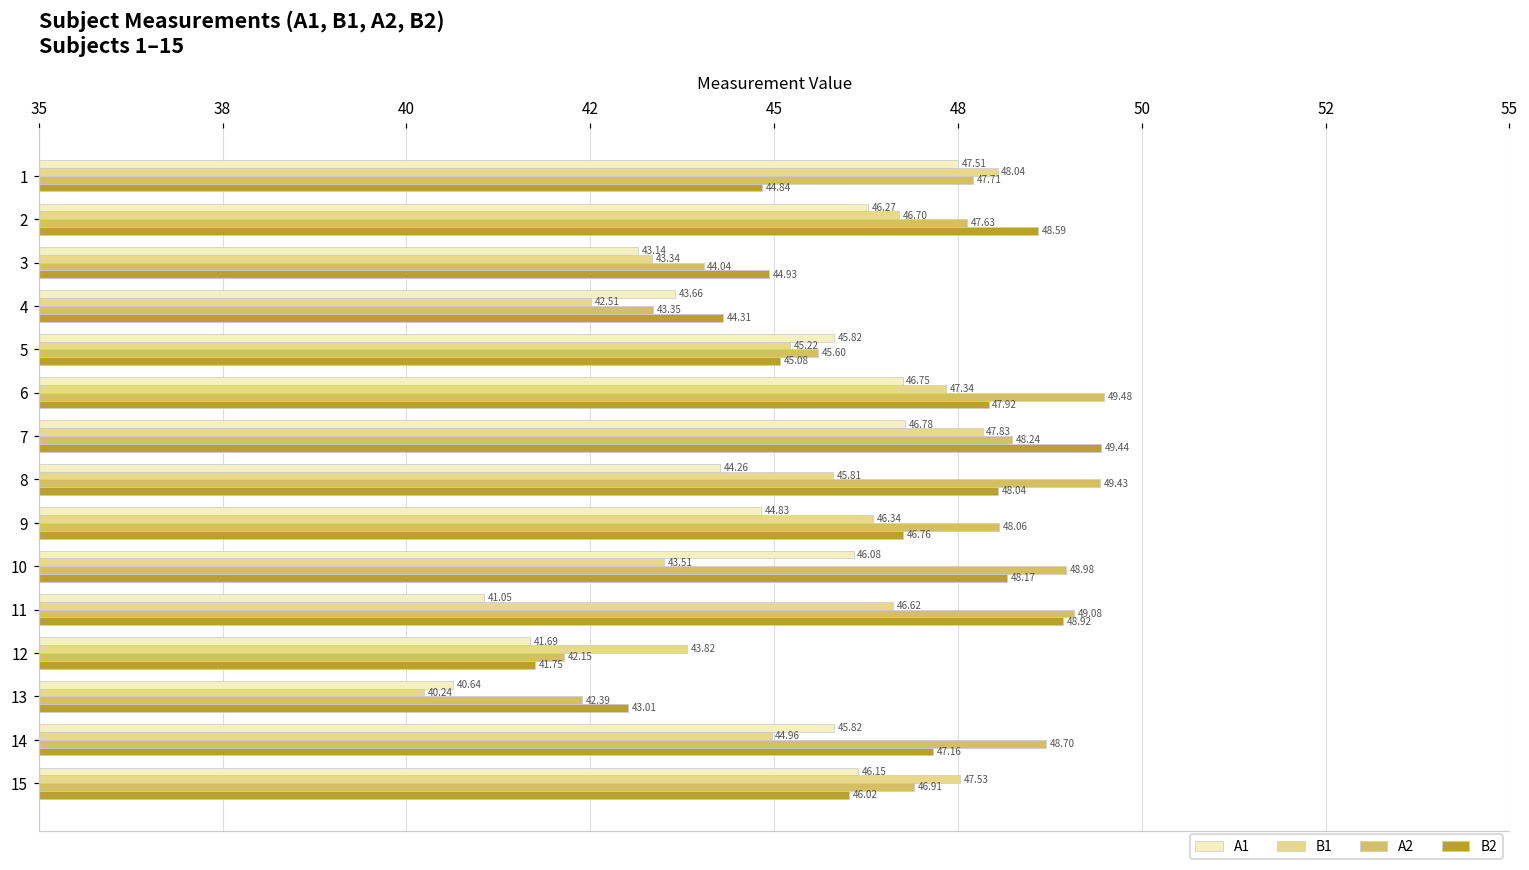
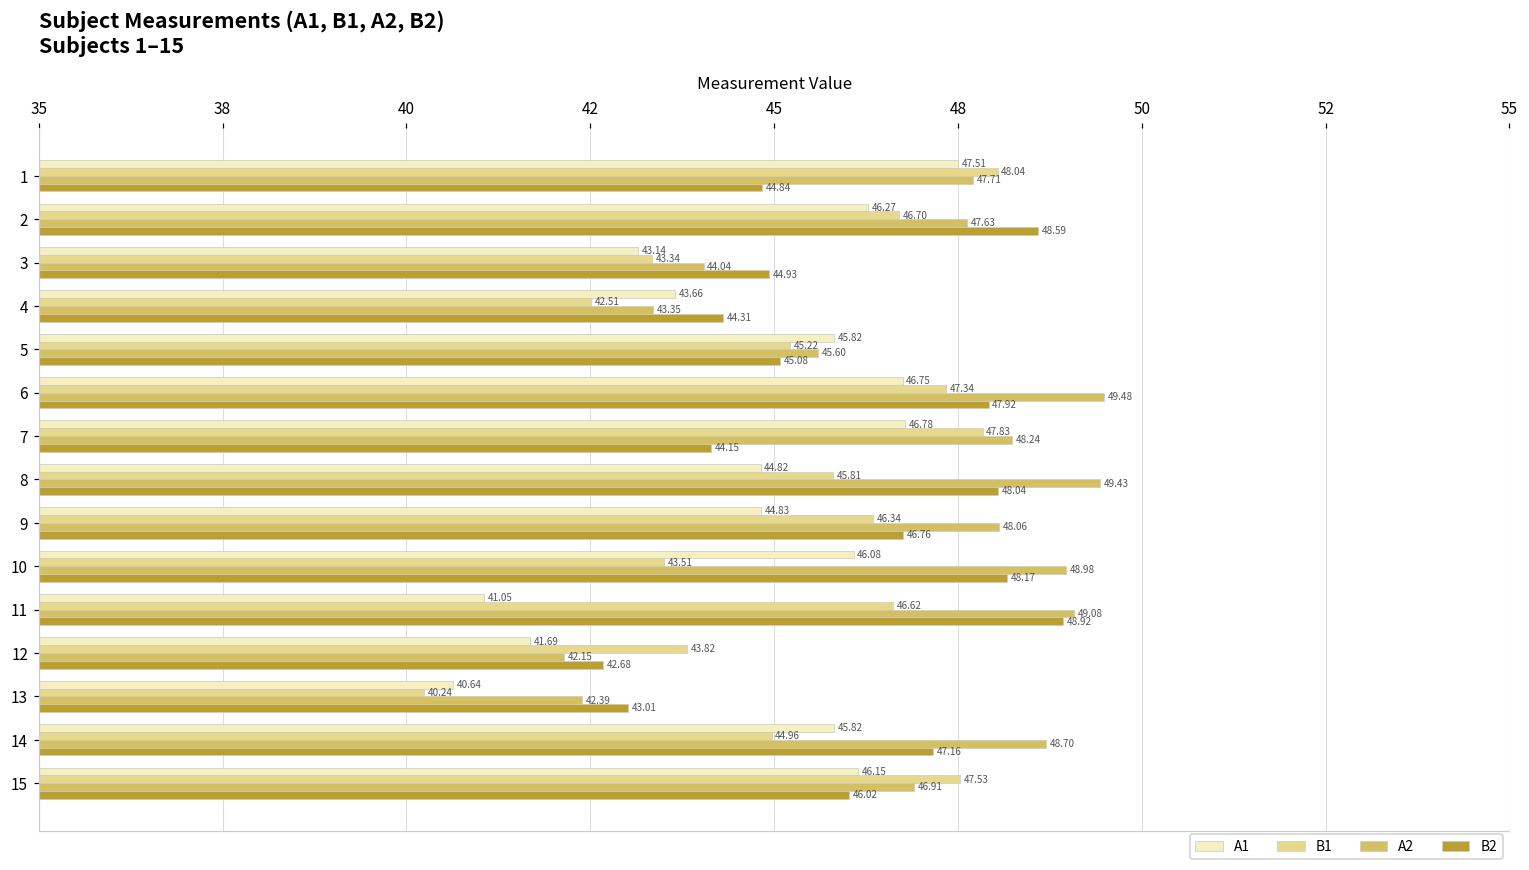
B2, 7: 49.44 -> 44.15
A1, 8: 44.26 -> 44.82
B2, 12: 41.75 -> 42.68
